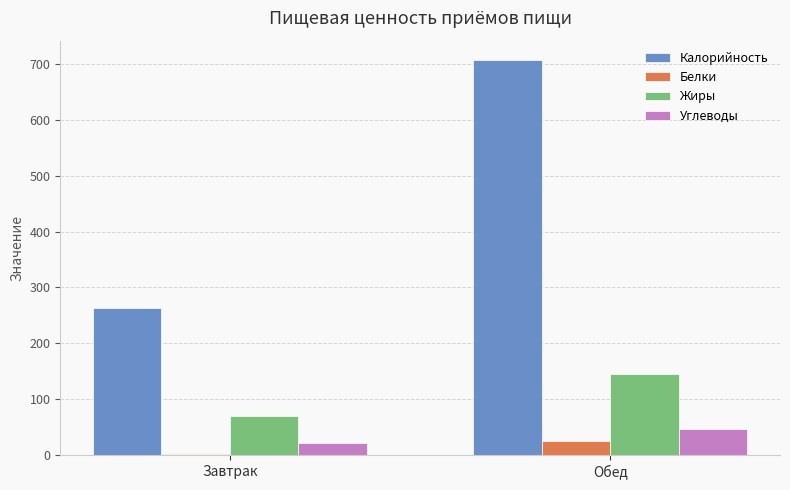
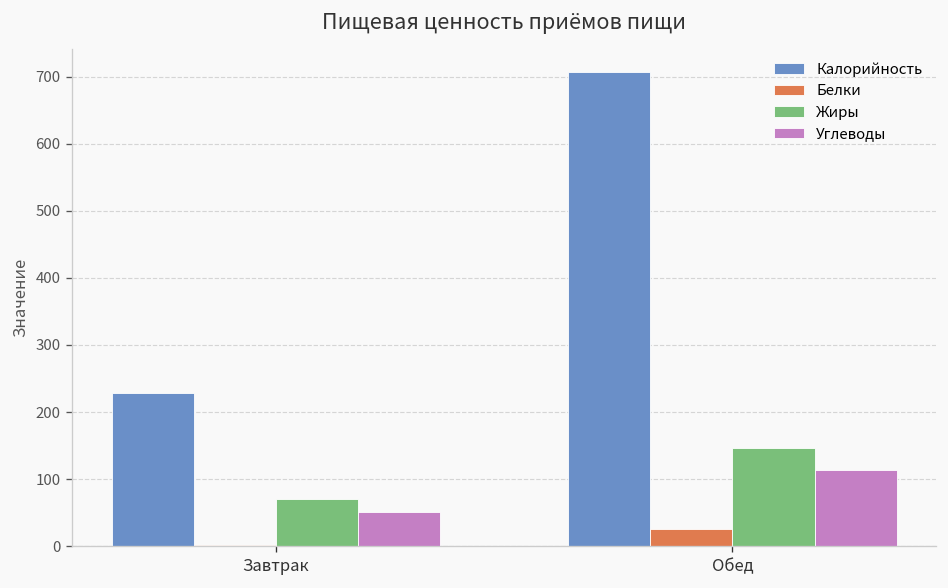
Калорийность, Завтрак: 260 -> 230
Углеводы, Завтрак: 20 -> 50
Углеводы, Обед: 50 -> 110
